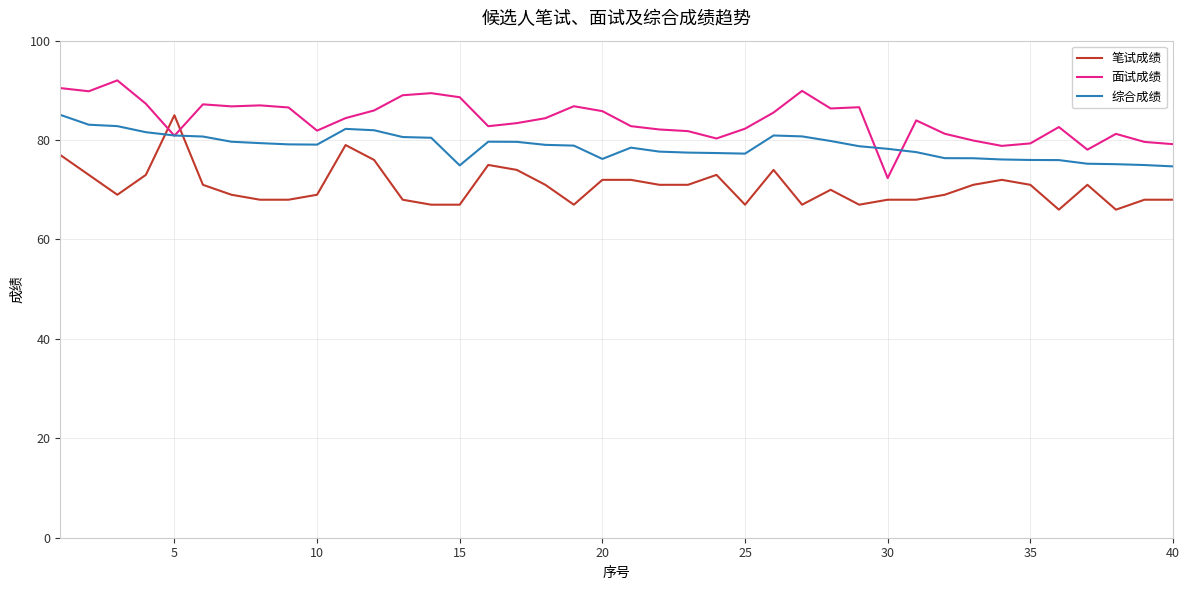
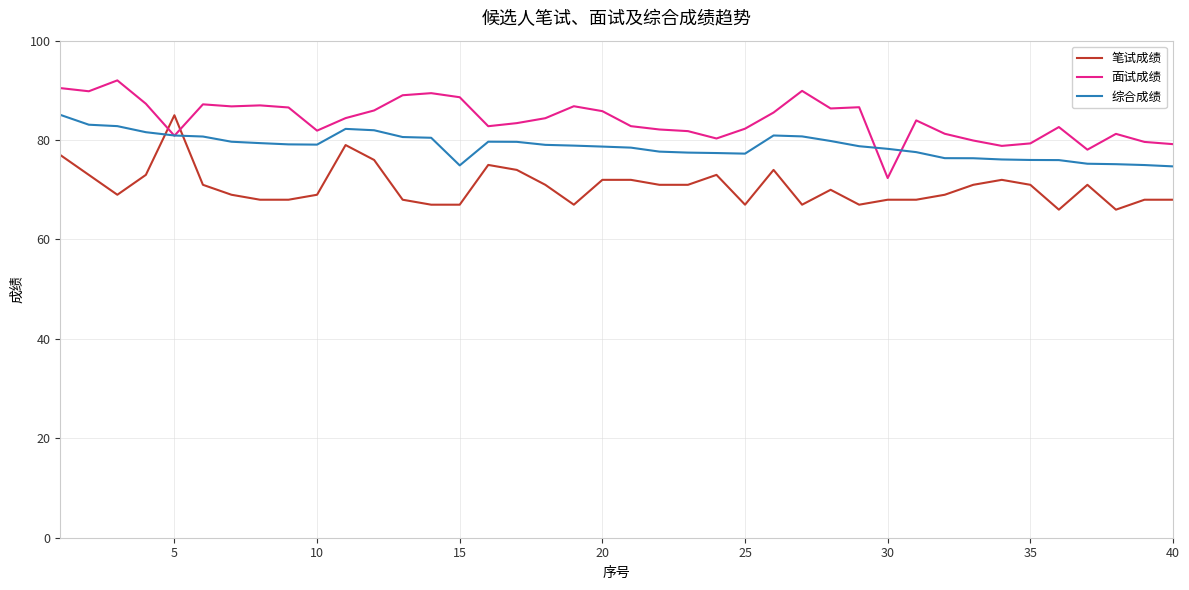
综合成绩, 20: 76 -> 79
